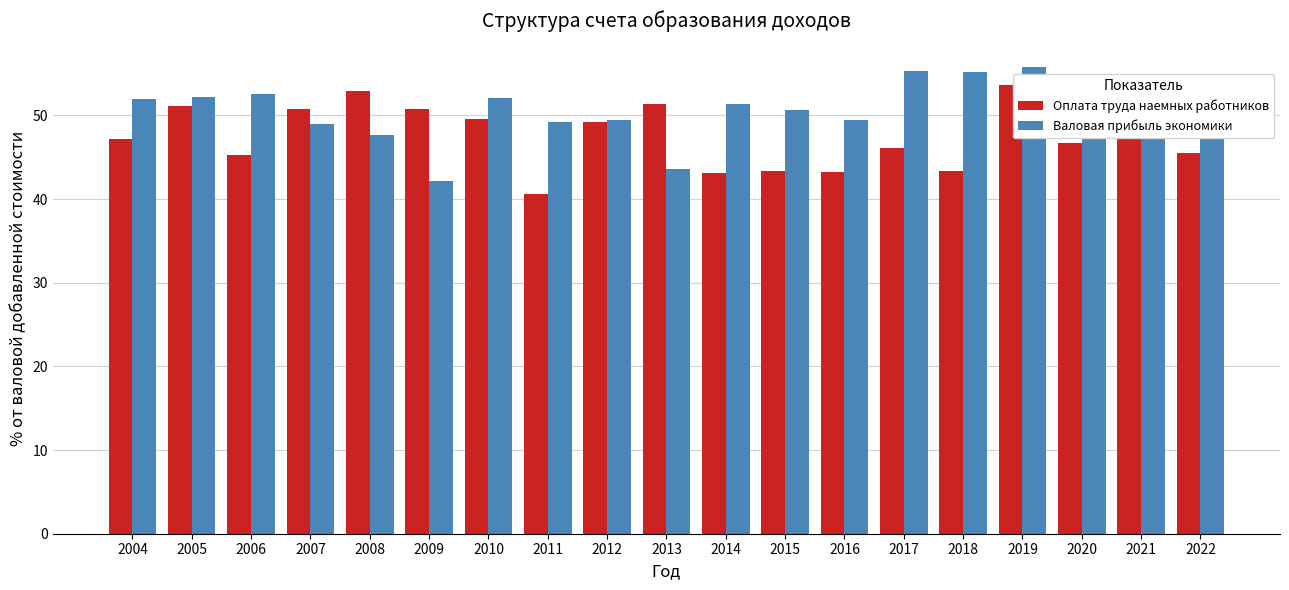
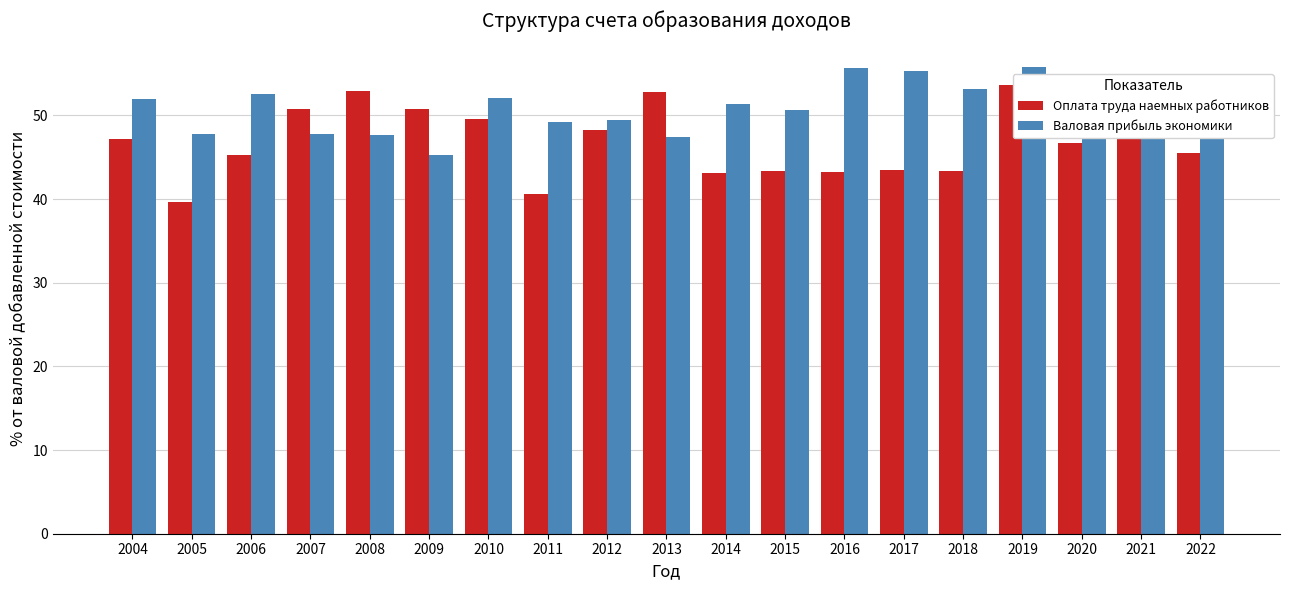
Оплата труда наемных работников, 2005: 51 -> 40
Валовая прибыль экономики, 2005: 52 -> 48
Валовая прибыль экономики, 2007: 49 -> 48
Валовая прибыль экономики, 2009: 42 -> 45
Оплата труда наемных работников, 2012: 49 -> 48
Оплата труда наемных работников, 2013: 51 -> 53
Валовая прибыль экономики, 2013: 44 -> 47
Валовая прибыль экономики, 2016: 49 -> 56
Оплата труда наемных работников, 2017: 46 -> 44
Валовая прибыль экономики, 2018: 55 -> 53
